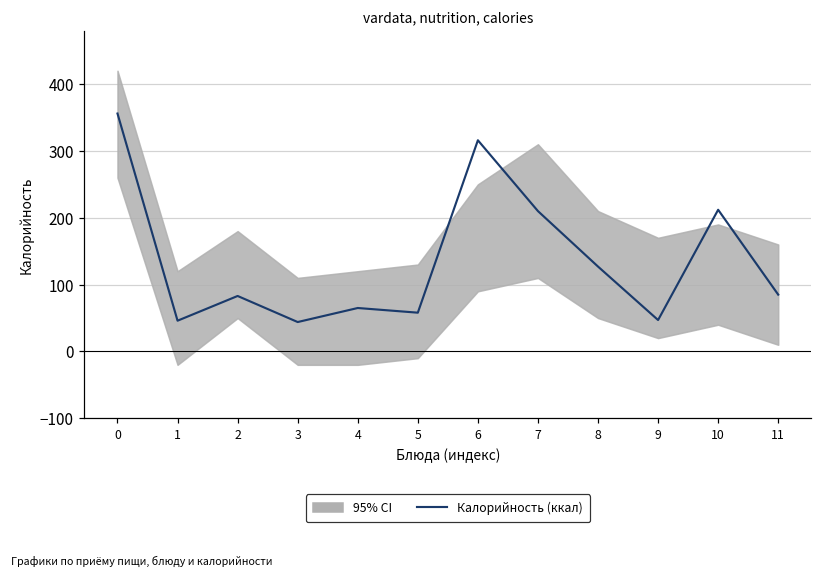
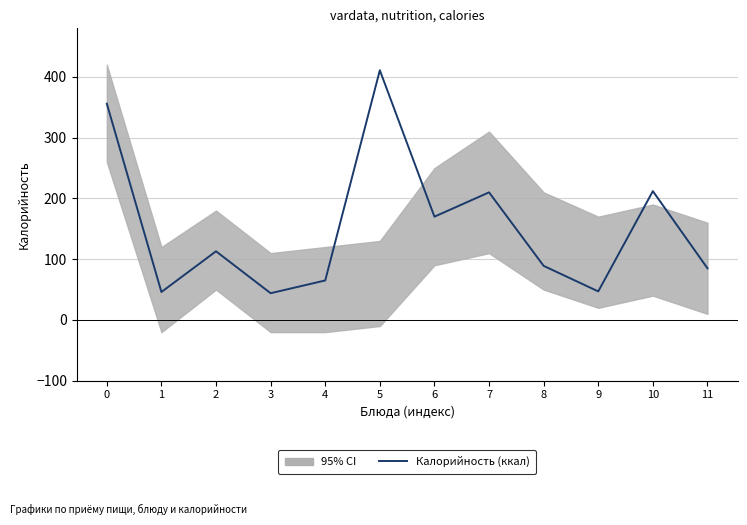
Калорийность (ккал), 2: 80 -> 110
Калорийность (ккал), 5: 60 -> 410
Калорийность (ккал), 6: 320 -> 170
Калорийность (ккал), 8: 130 -> 90
